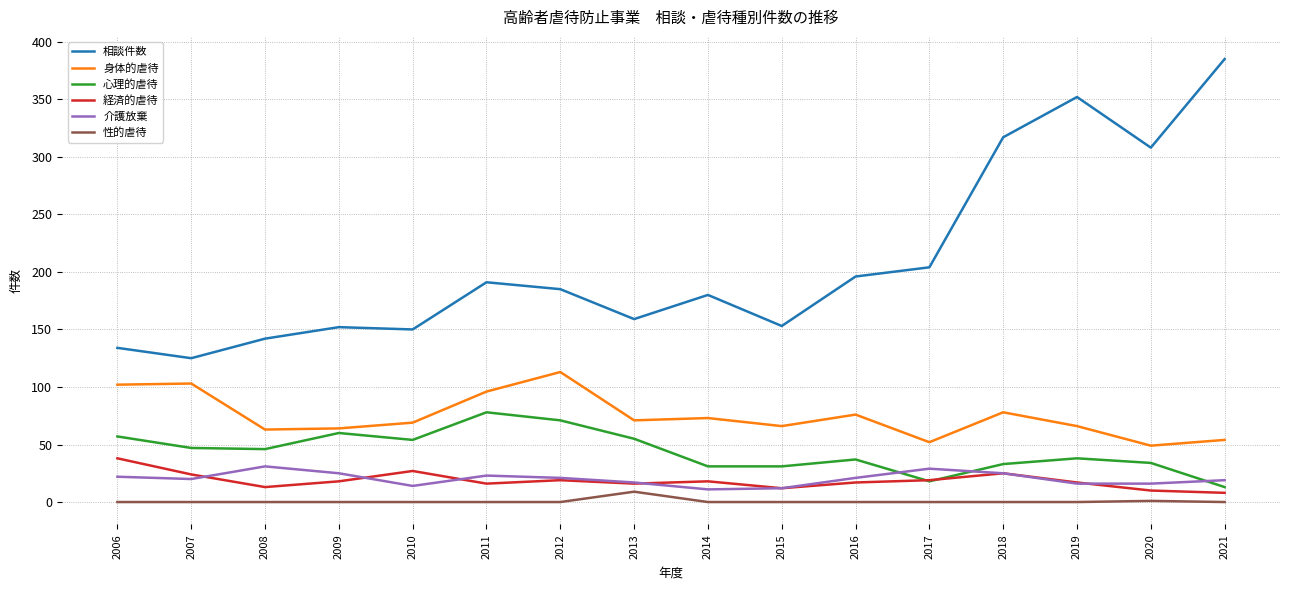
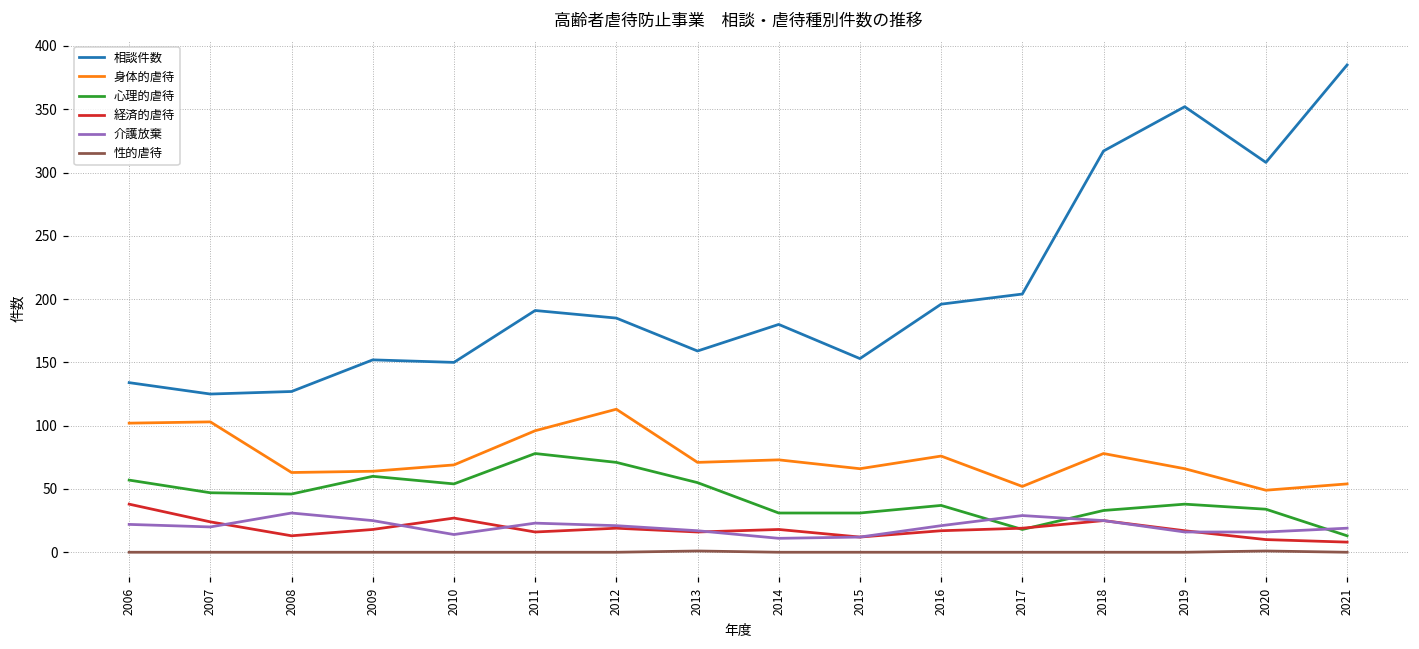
相談件数, 2008: 142 -> 127
性的虐待, 2013: 9 -> 1
